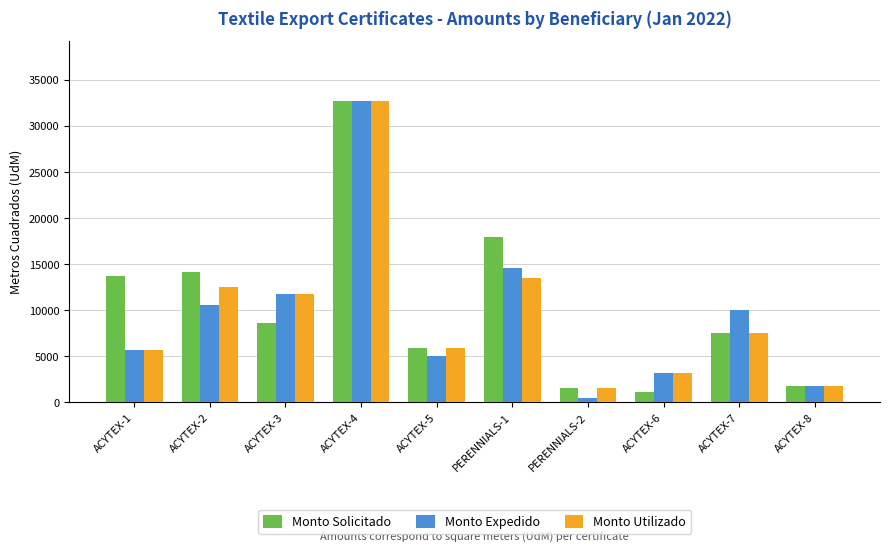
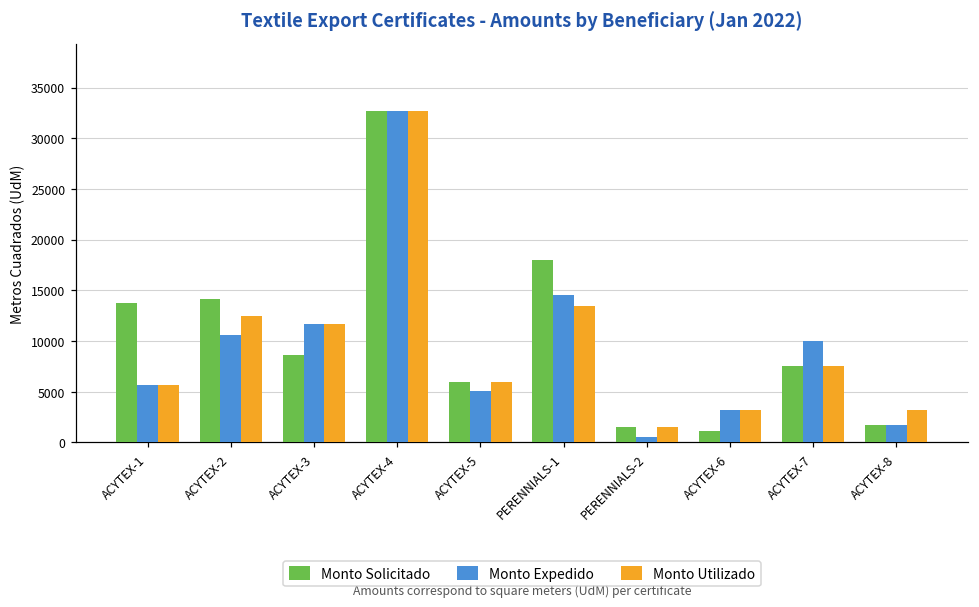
Monto Utilizado, ACYTEX-8: 2000 -> 3000
